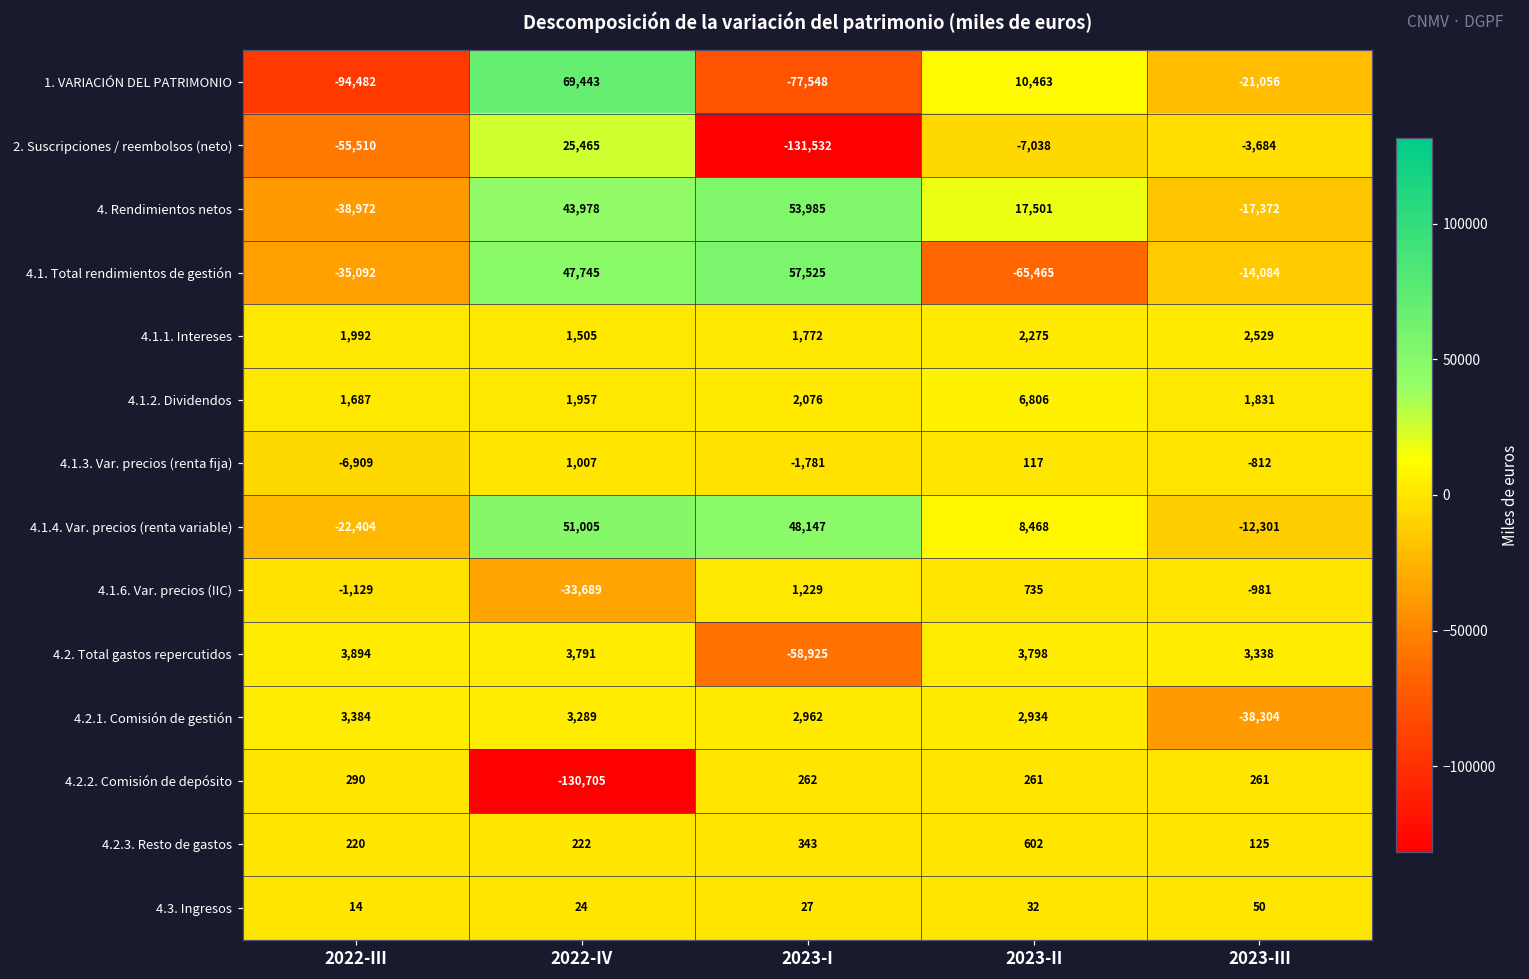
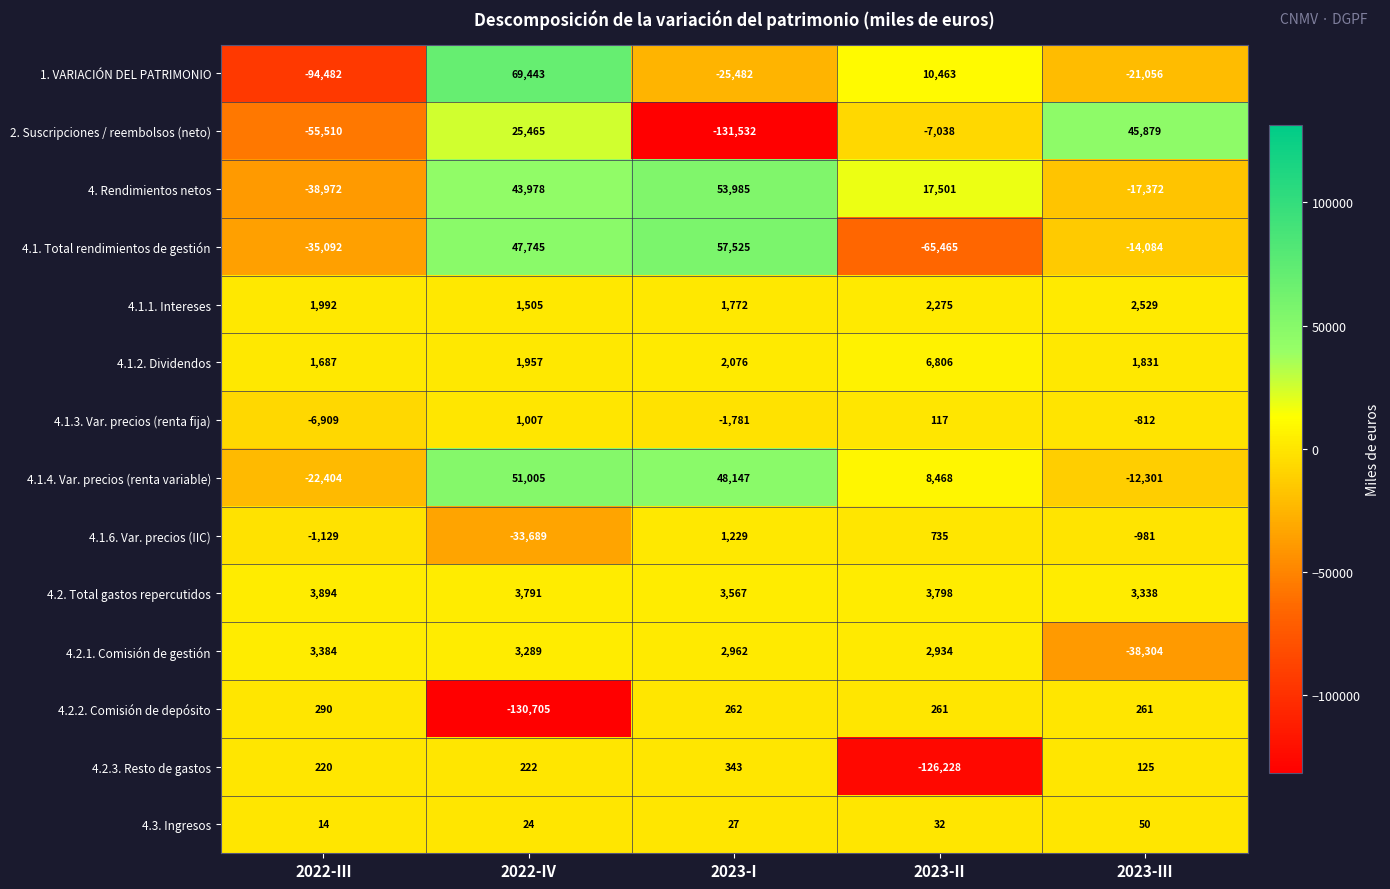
1. VARIACIÓN DEL PATRIMONIO, 2023-I: -77,548 -> -25,482
2. Suscripciones / reembolsos (neto), 2023-III: -3,684 -> 45,879
4.2. Total gastos repercutidos, 2023-I: -58,925 -> 3,567
4.2.3. Resto de gastos, 2023-II: 602 -> -126,228
